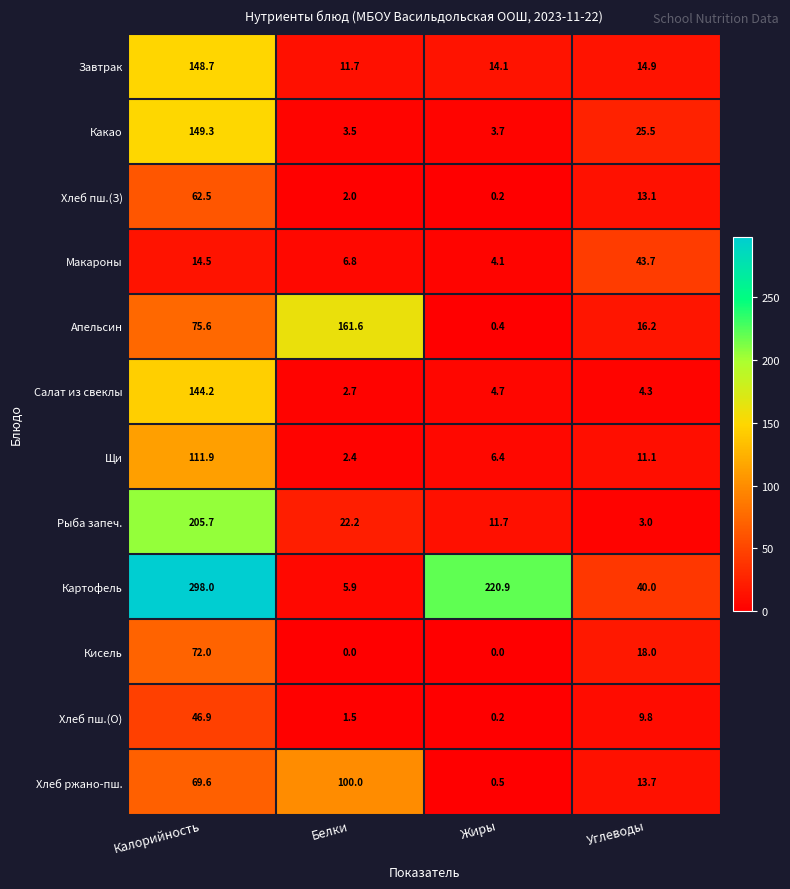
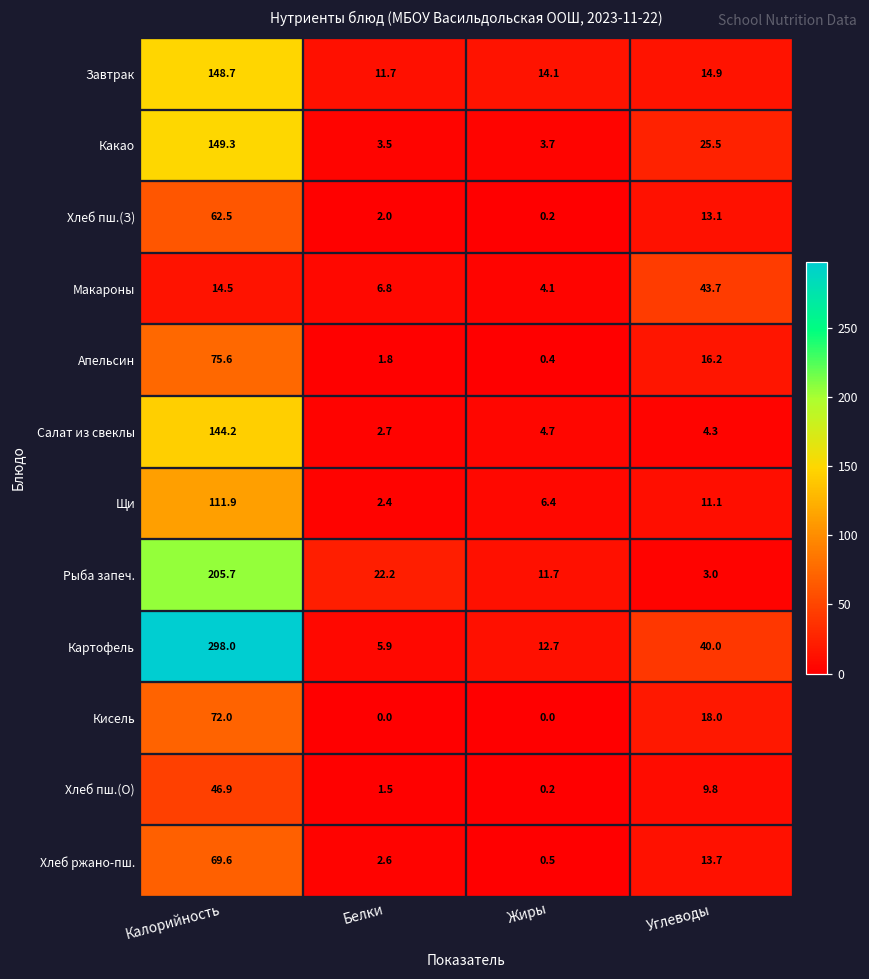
Апельсин, Белки: 161.6 -> 1.8
Картофель, Жиры: 220.9 -> 12.7
Хлеб ржано-пш., Белки: 100.0 -> 2.6
